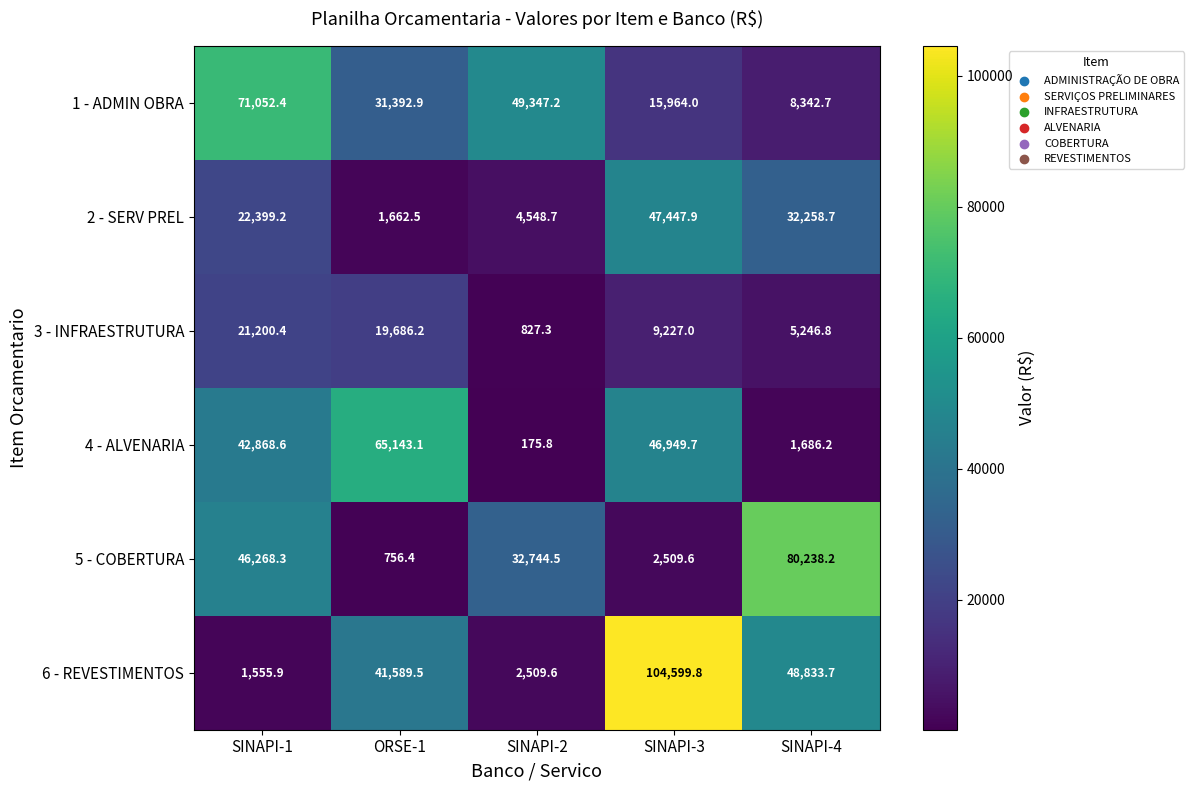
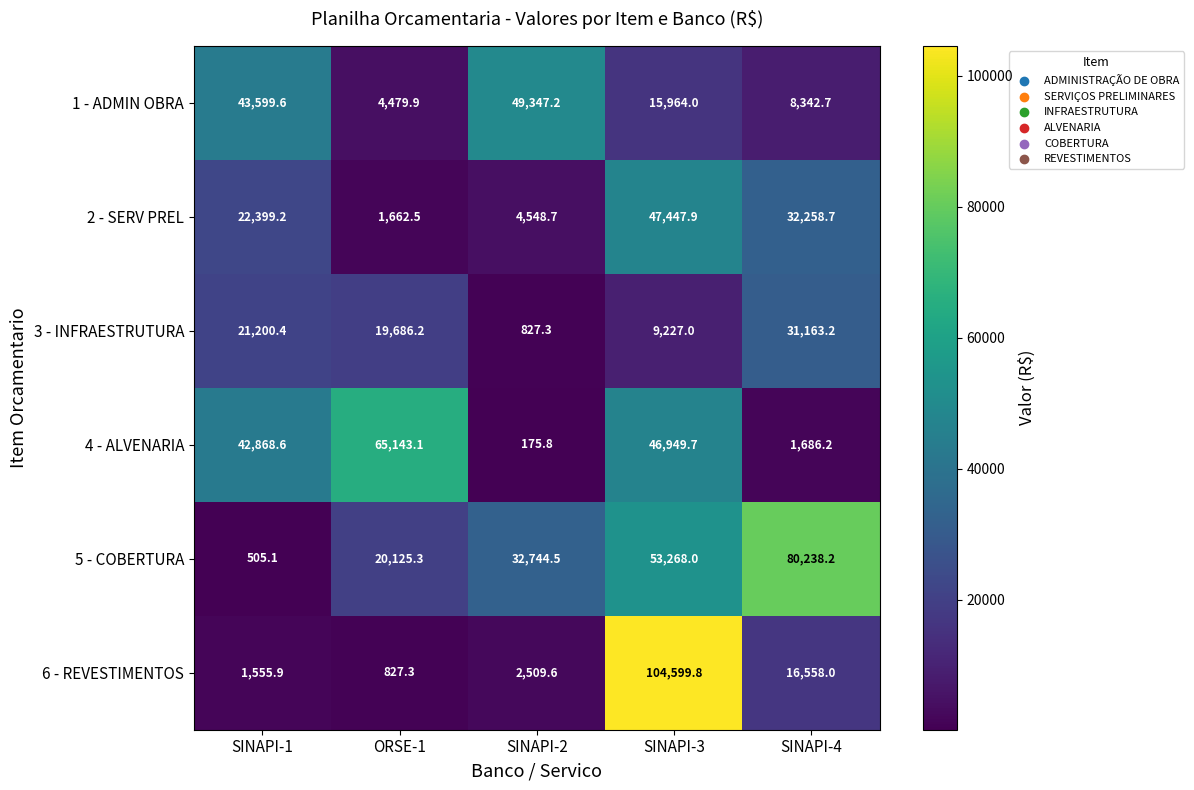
1 - ADMIN OBRA, SINAPI-1: 71,052.4 -> 43,599.6
1 - ADMIN OBRA, ORSE-1: 31,392.9 -> 4,479.9
3 - INFRAESTRUTURA, SINAPI-4: 5,246.8 -> 31,163.2
5 - COBERTURA, SINAPI-1: 46,268.3 -> 505.1
5 - COBERTURA, ORSE-1: 756.4 -> 20,125.3
5 - COBERTURA, SINAPI-3: 2,509.6 -> 53,268.0
6 - REVESTIMENTOS, ORSE-1: 41,589.5 -> 827.3
6 - REVESTIMENTOS, SINAPI-4: 48,833.7 -> 16,558.0
